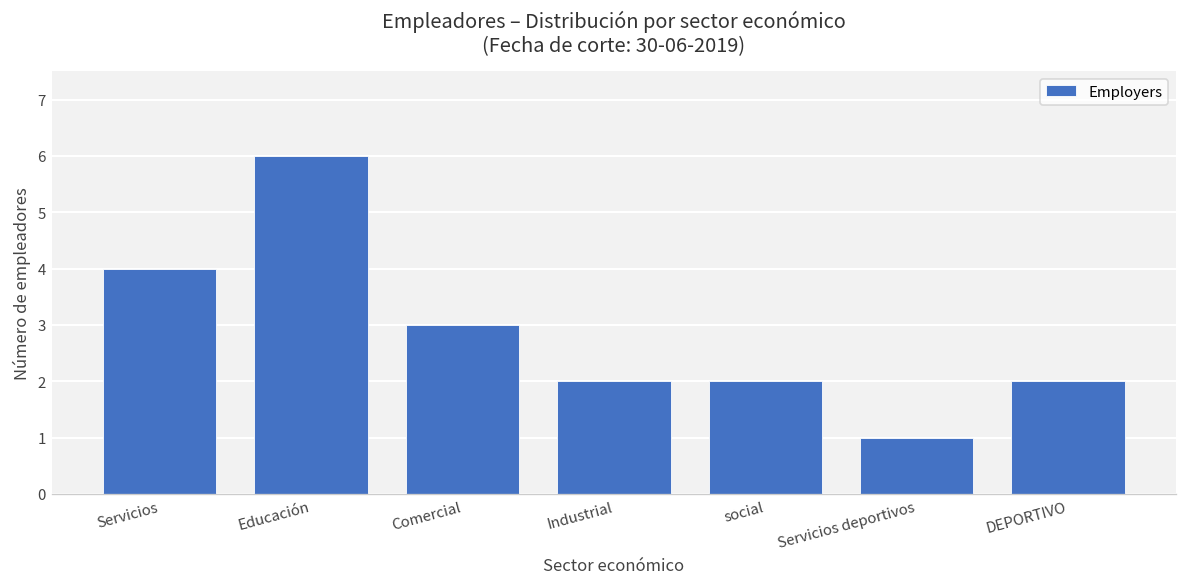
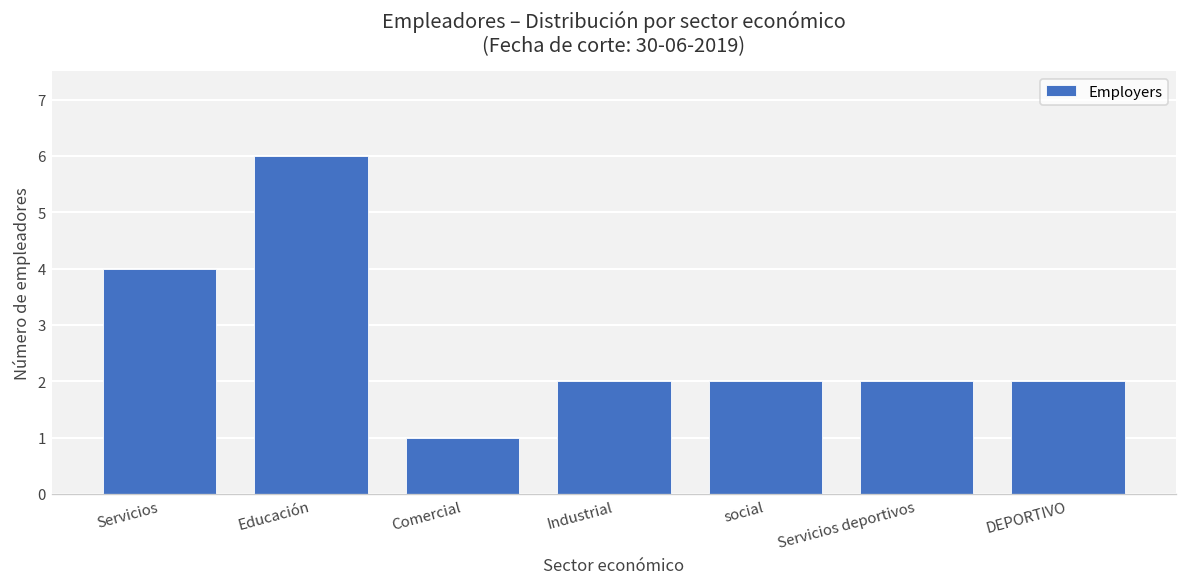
Comercial: 3 -> 1
Servicios deportivos: 1 -> 2
